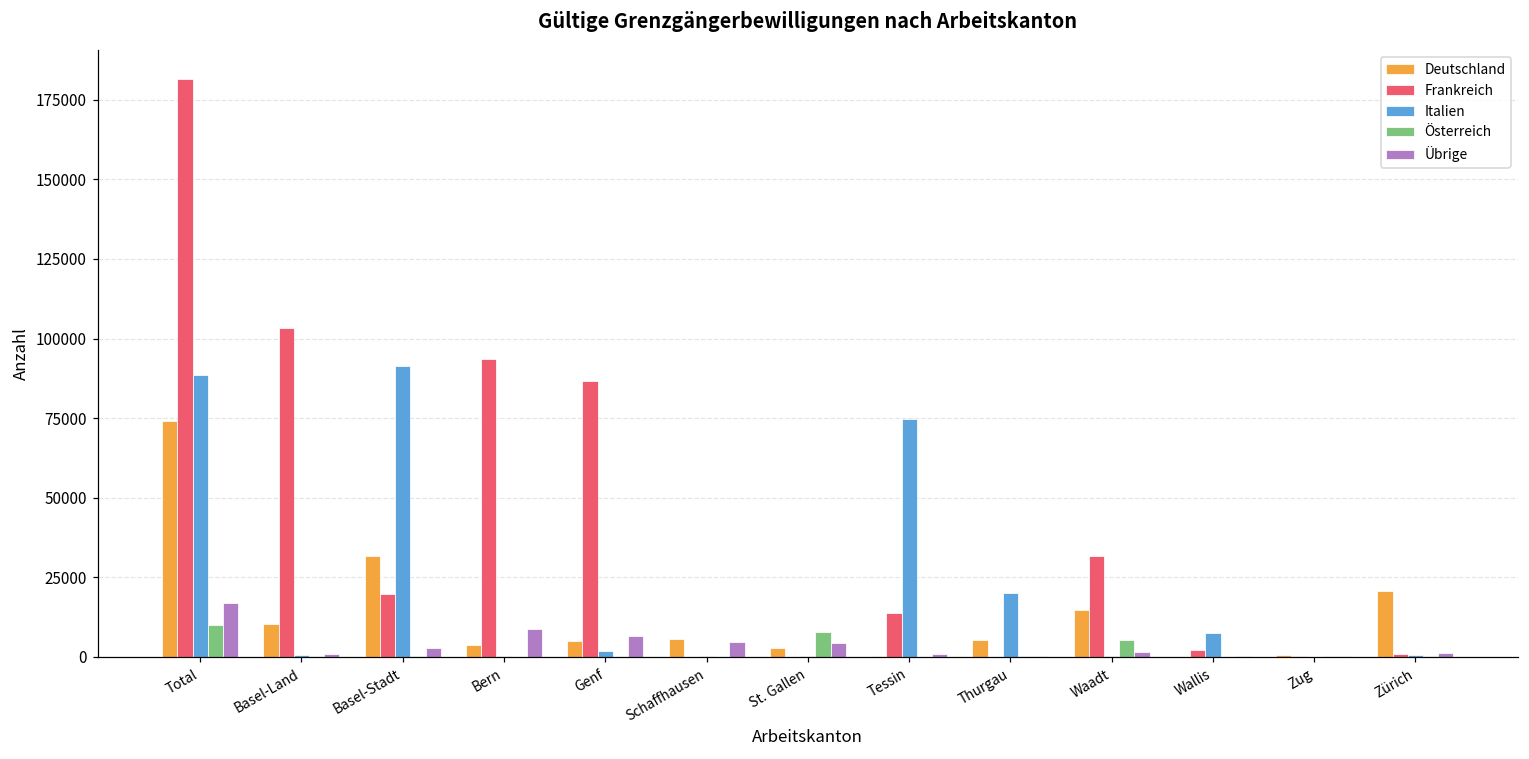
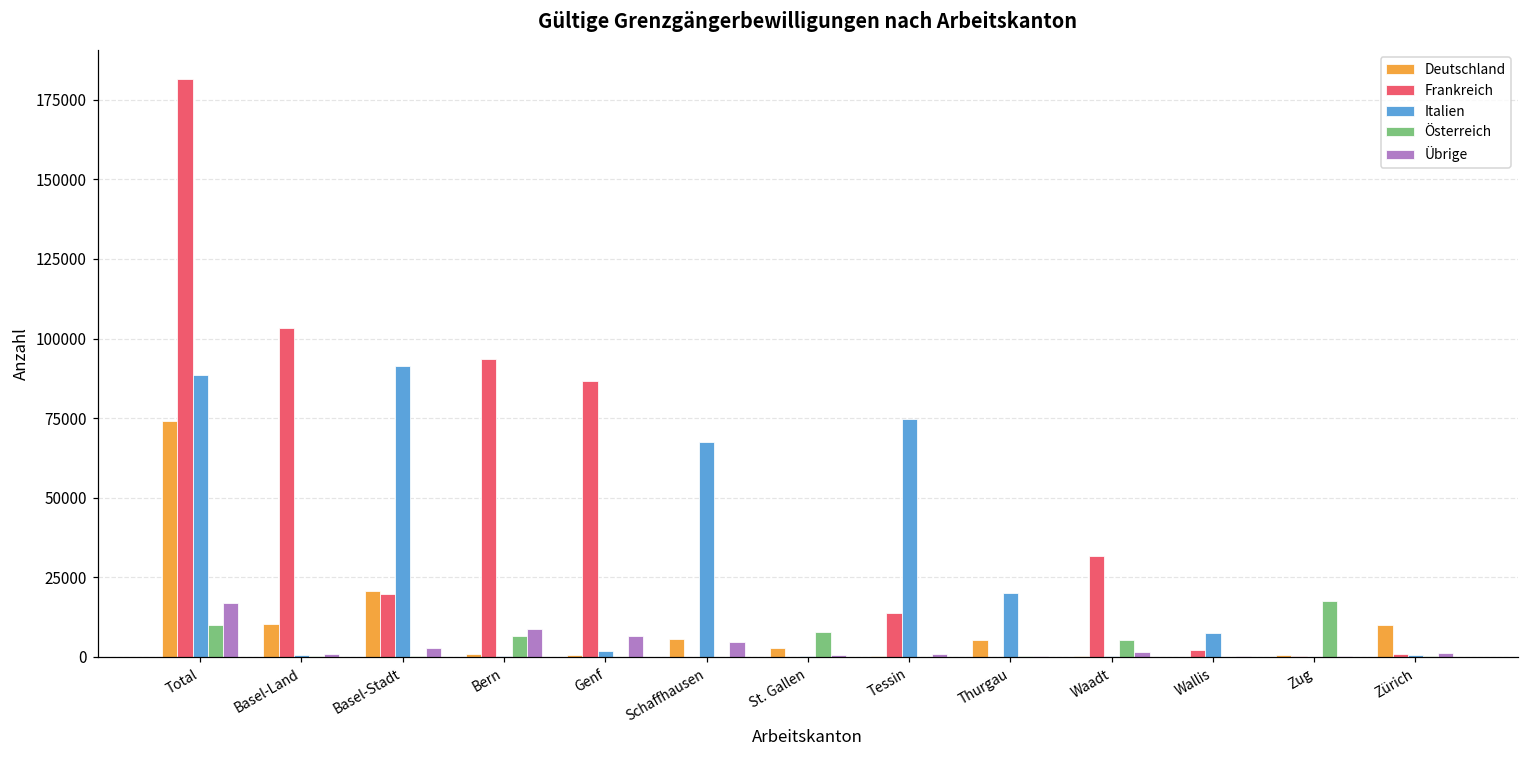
Deutschland, Basel-Stadt: 32000 -> 21000
Deutschland, Bern: 4000 -> 1000
Österreich, Bern: 0 -> 6000
Deutschland, Genf: 5000 -> 1000
Italien, Schaffhausen: 0 -> 68000
Übrige, St. Gallen: 4000 -> 0
Deutschland, Waadt: 15000 -> 0
Österreich, Zug: 0 -> 18000
Deutschland, Zürich: 21000 -> 10000
